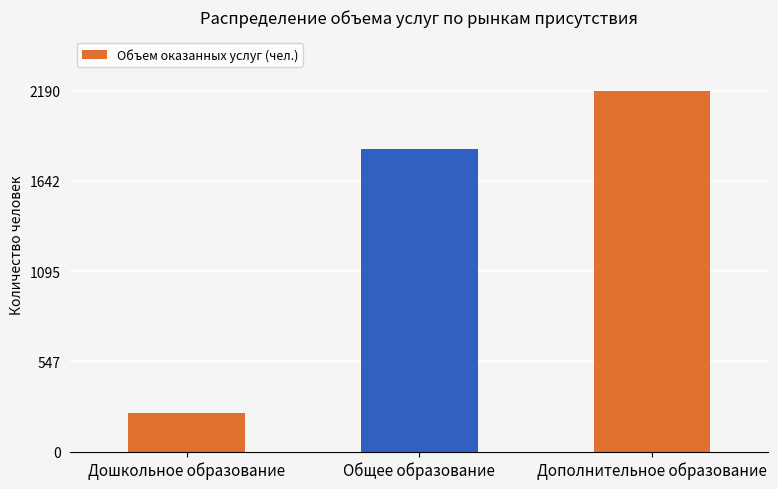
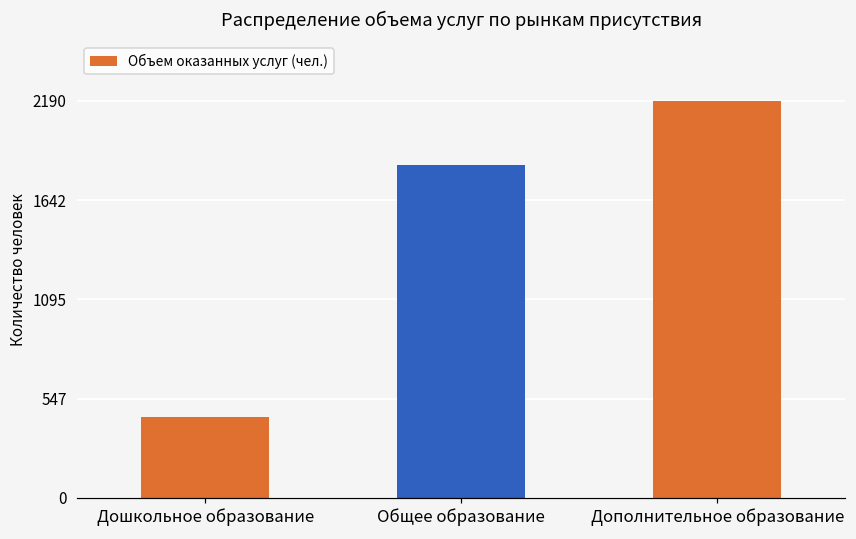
Дошкольное образование: 240 -> 450
